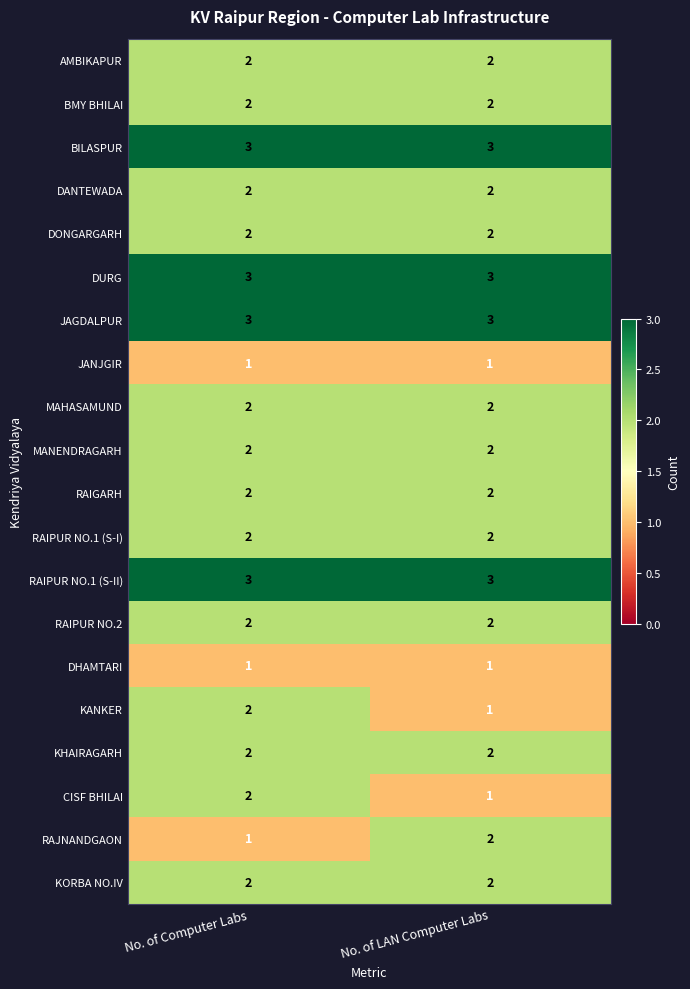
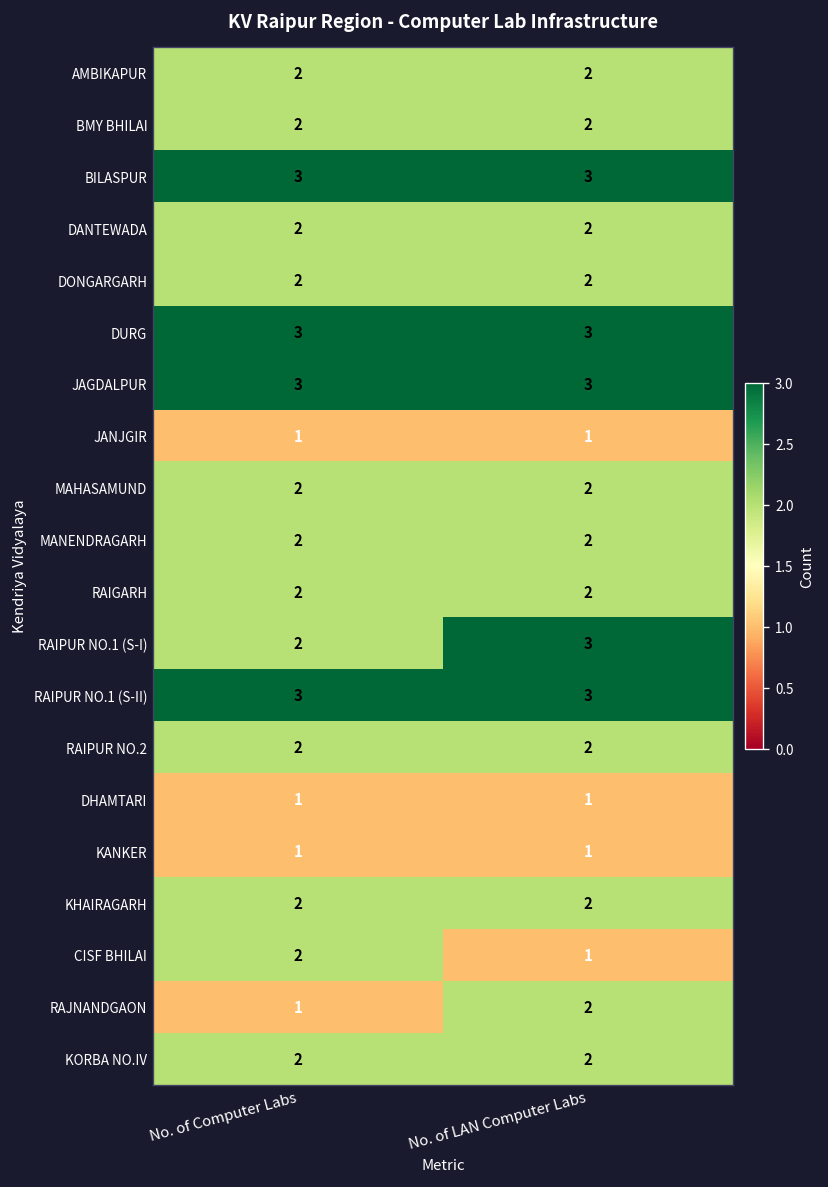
RAIPUR NO.1 (S-I), No. of LAN Computer Labs: 2 -> 3
KANKER, No. of Computer Labs: 2 -> 1
